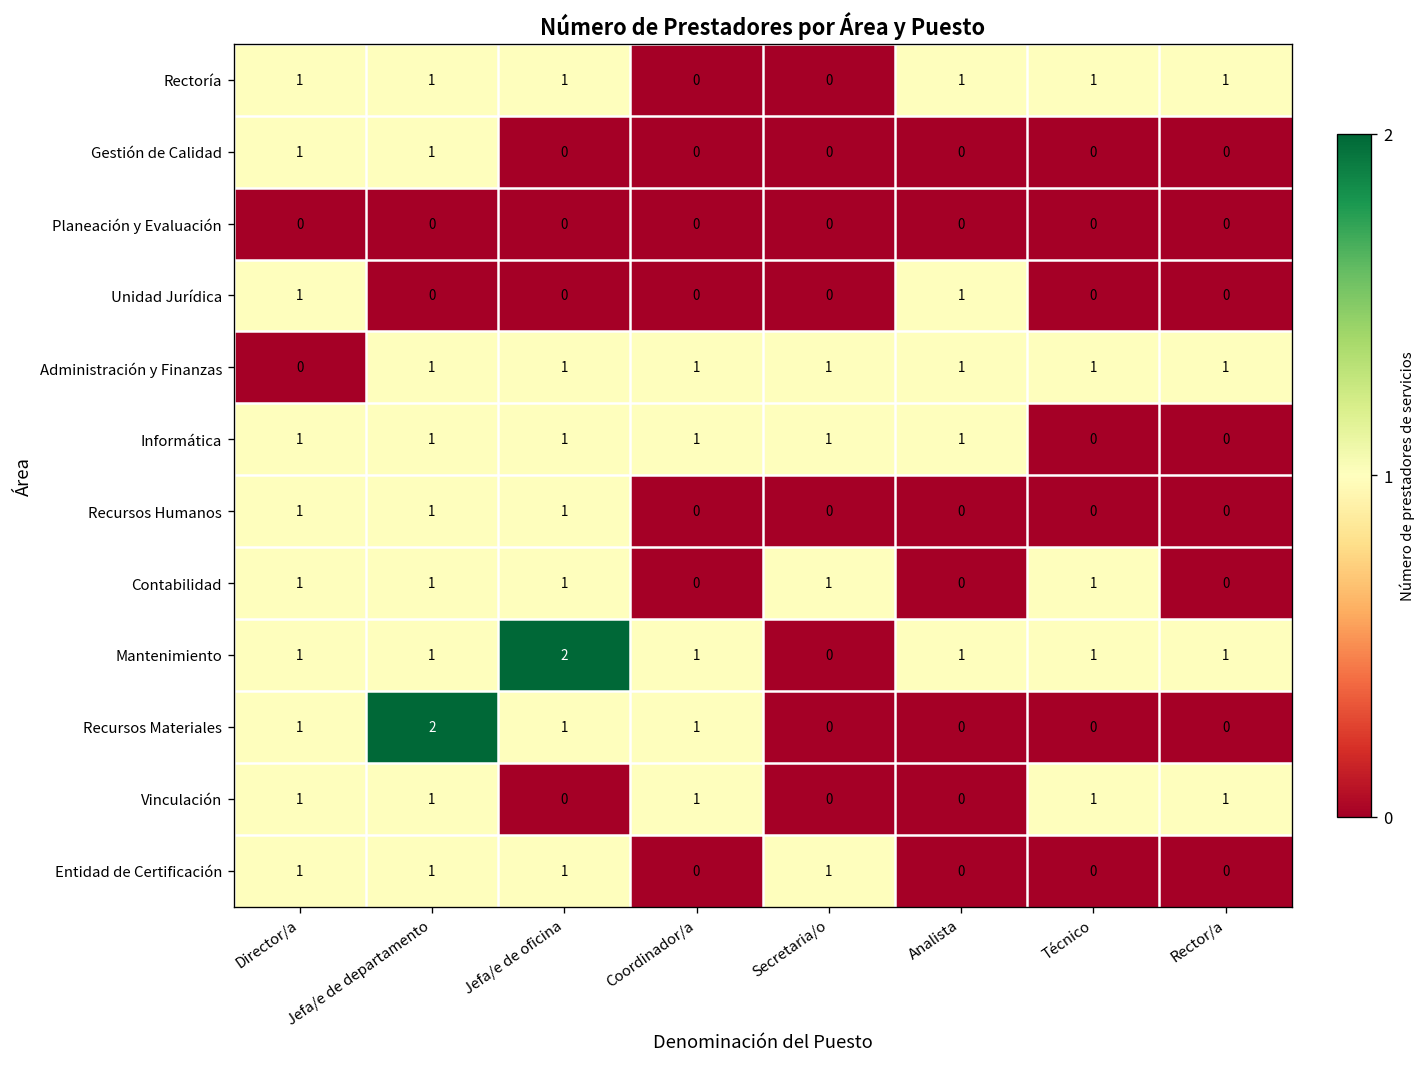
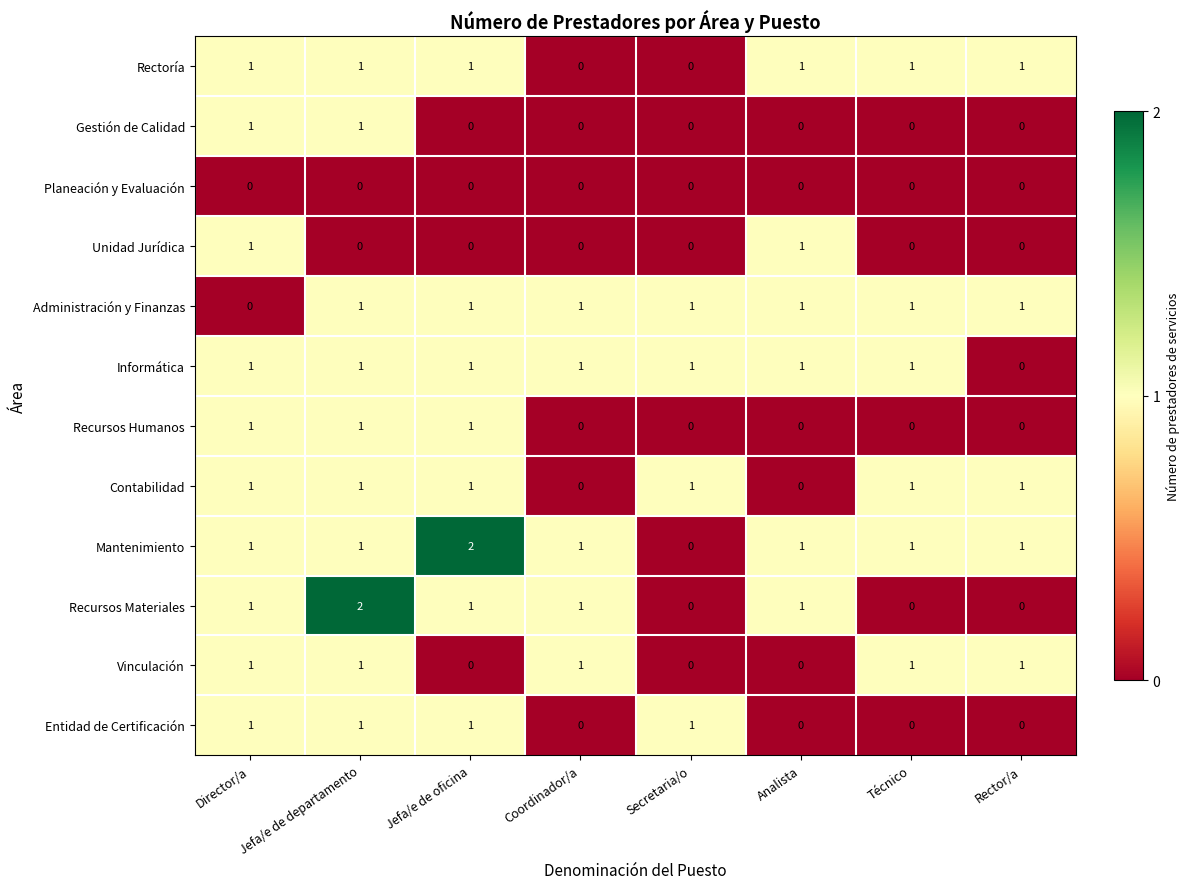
Informática, Técnico: 0 -> 1
Contabilidad, Rector/a: 0 -> 1
Recursos Materiales, Analista: 0 -> 1
